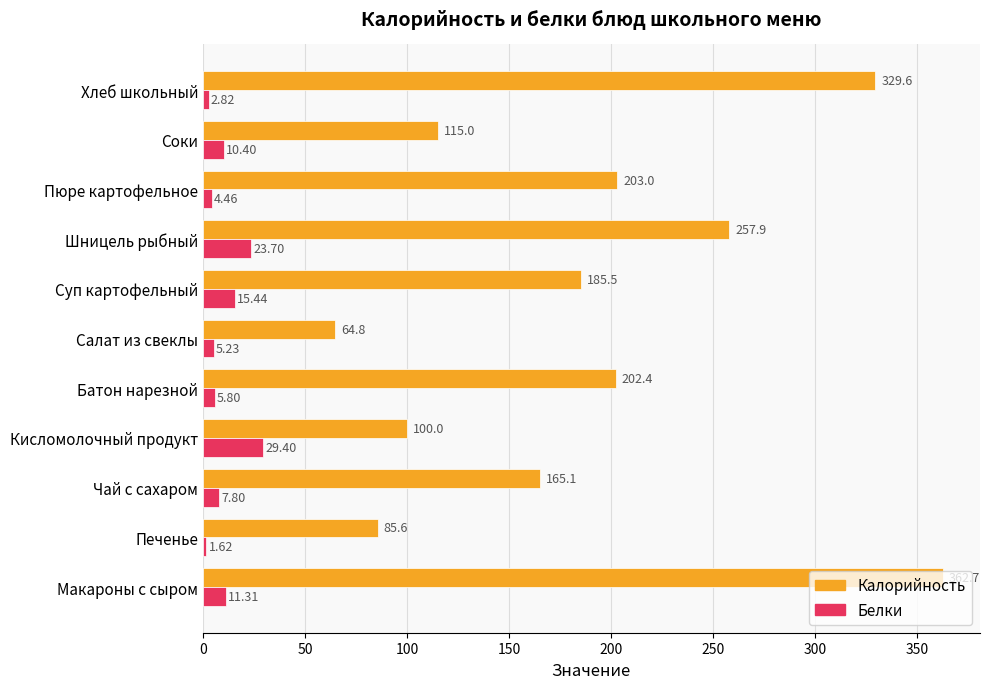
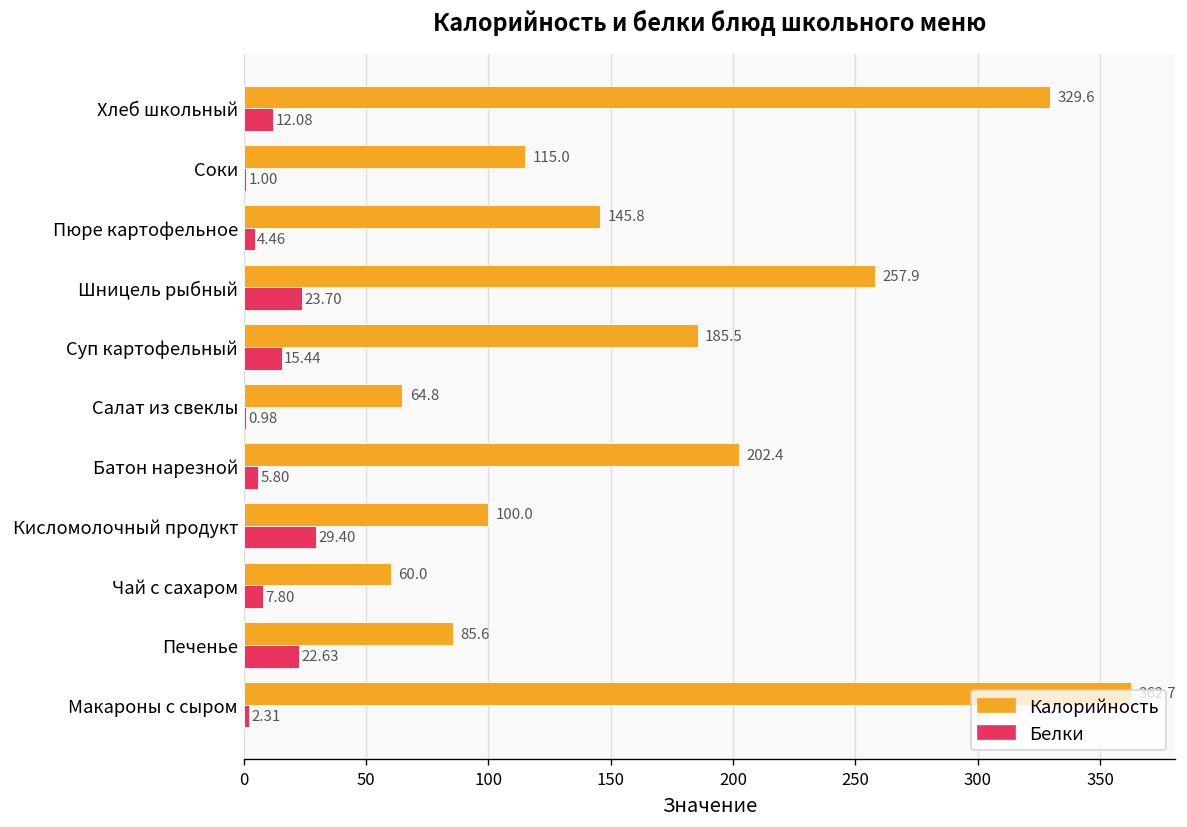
Белки, Хлеб школьный: 2.82 -> 12.08
Белки, Соки: 10.40 -> 1.00
Калорийность, Пюре картофельное: 203.0 -> 145.8
Белки, Салат из свеклы: 5.23 -> 0.98
Калорийность, Чай с сахаром: 165.1 -> 60.0
Белки, Печенье: 1.62 -> 22.63
Белки, Макароны с сыром: 11.31 -> 2.31
